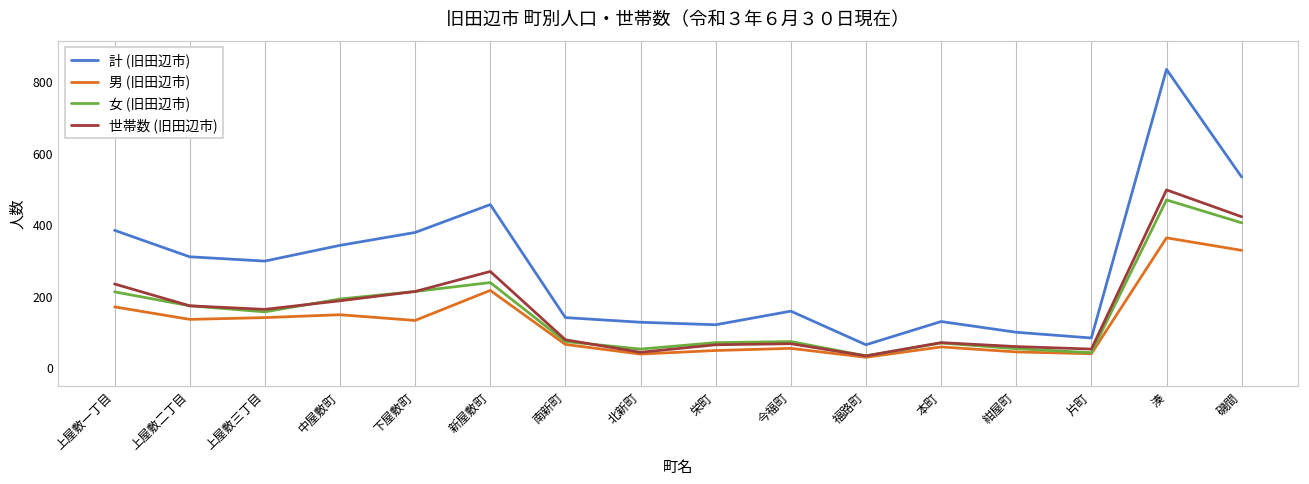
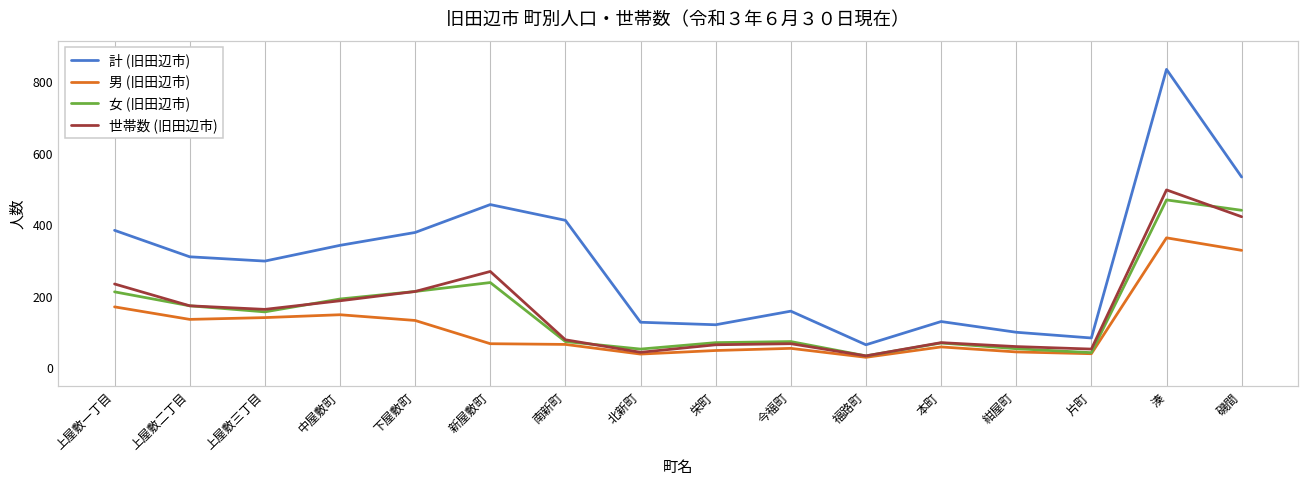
男 (旧田辺市), 新屋敷町: 220 -> 70
計 (旧田辺市), 南新町: 140 -> 410
女 (旧田辺市), 磯間: 410 -> 440
